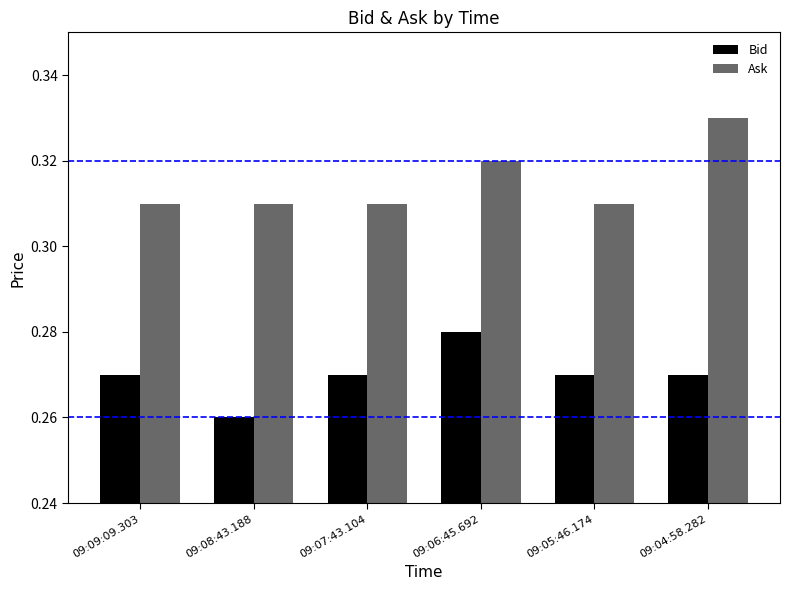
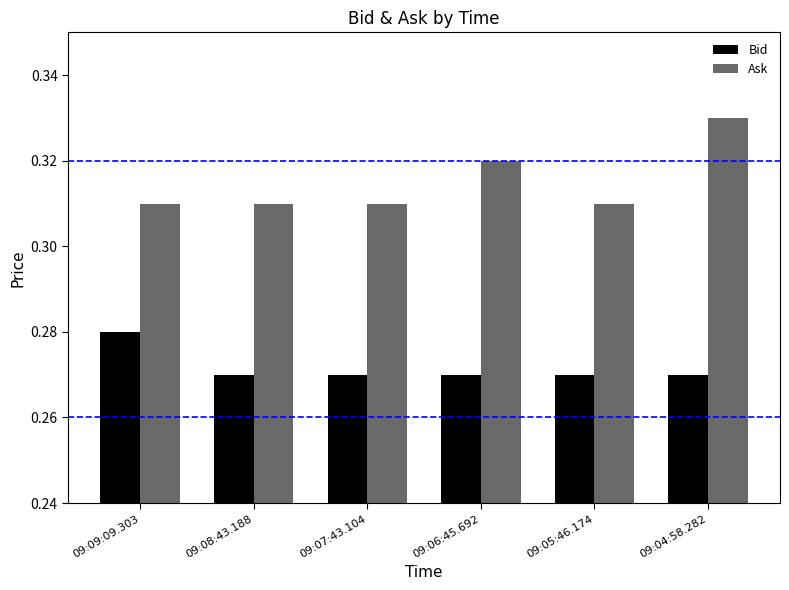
Bid, 09:09:09.303: 0.27 -> 0.28
Bid, 09:08:43.188: 0.26 -> 0.27
Bid, 09:06:45.692: 0.28 -> 0.27
